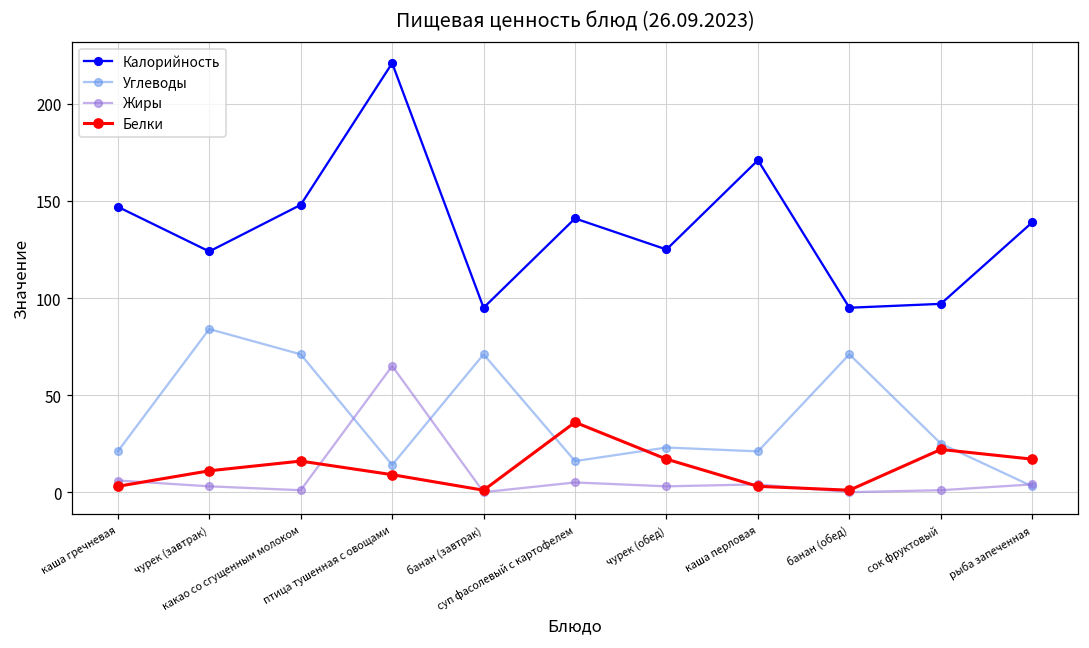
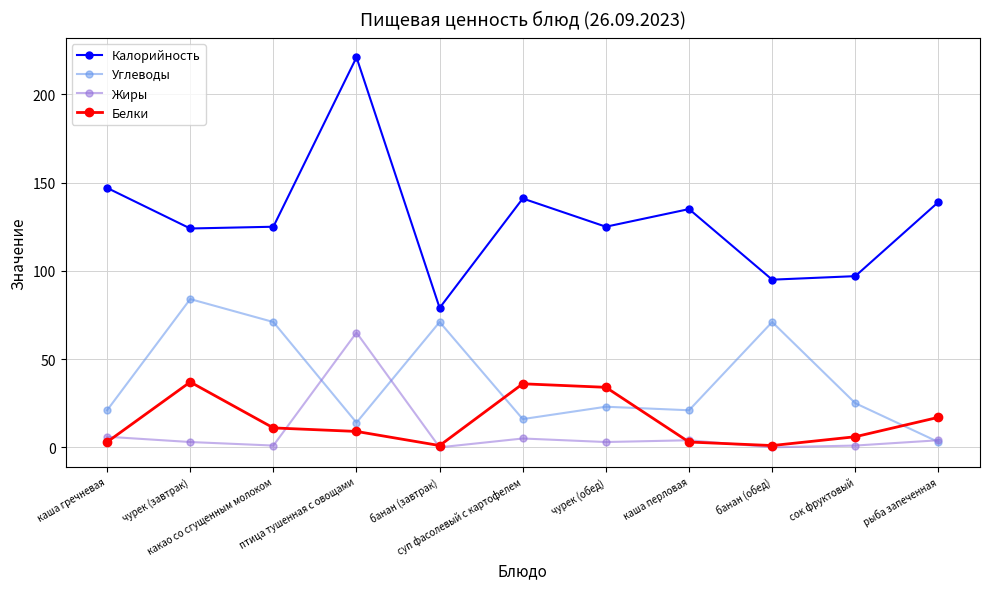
Белки, чурек (завтрак): 11 -> 37
Калорийность, какао со сгущенным молоком: 148 -> 125
Белки, какао со сгущенным молоком: 16 -> 11
Калорийность, банан (завтрак): 95 -> 79
Белки, чурек (обед): 17 -> 34
Калорийность, каша перловая: 171 -> 135
Белки, сок фруктовый: 22 -> 6
